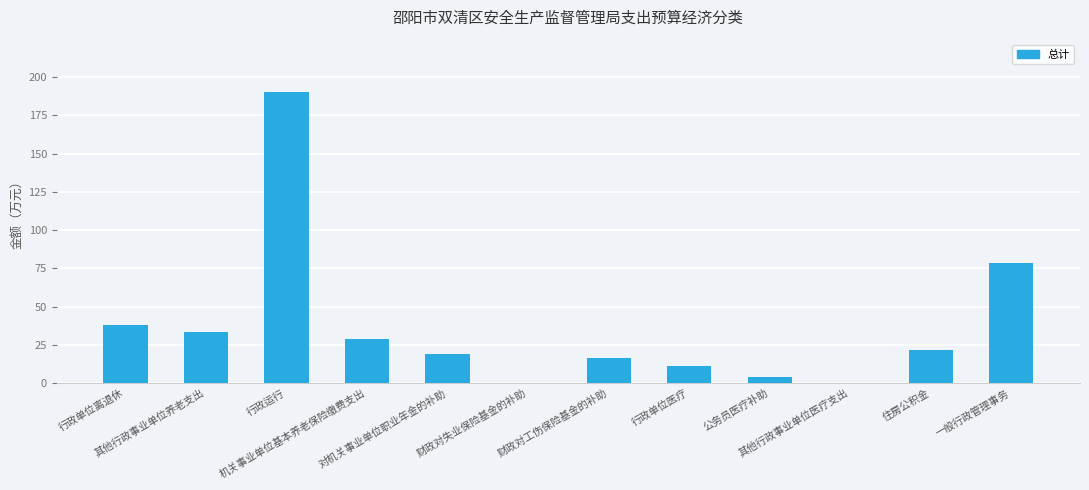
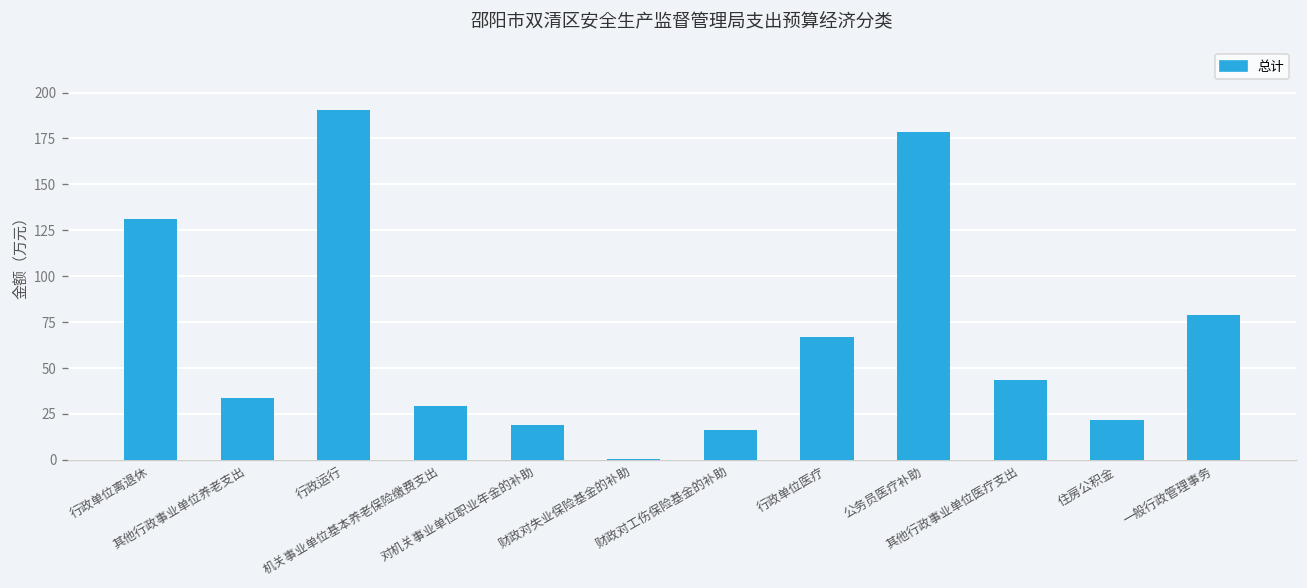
行政单位离退休: 38 -> 131
行政单位医疗: 12 -> 67
公务员医疗补助: 4 -> 179
其他行政事业单位医疗支出: 0 -> 43
